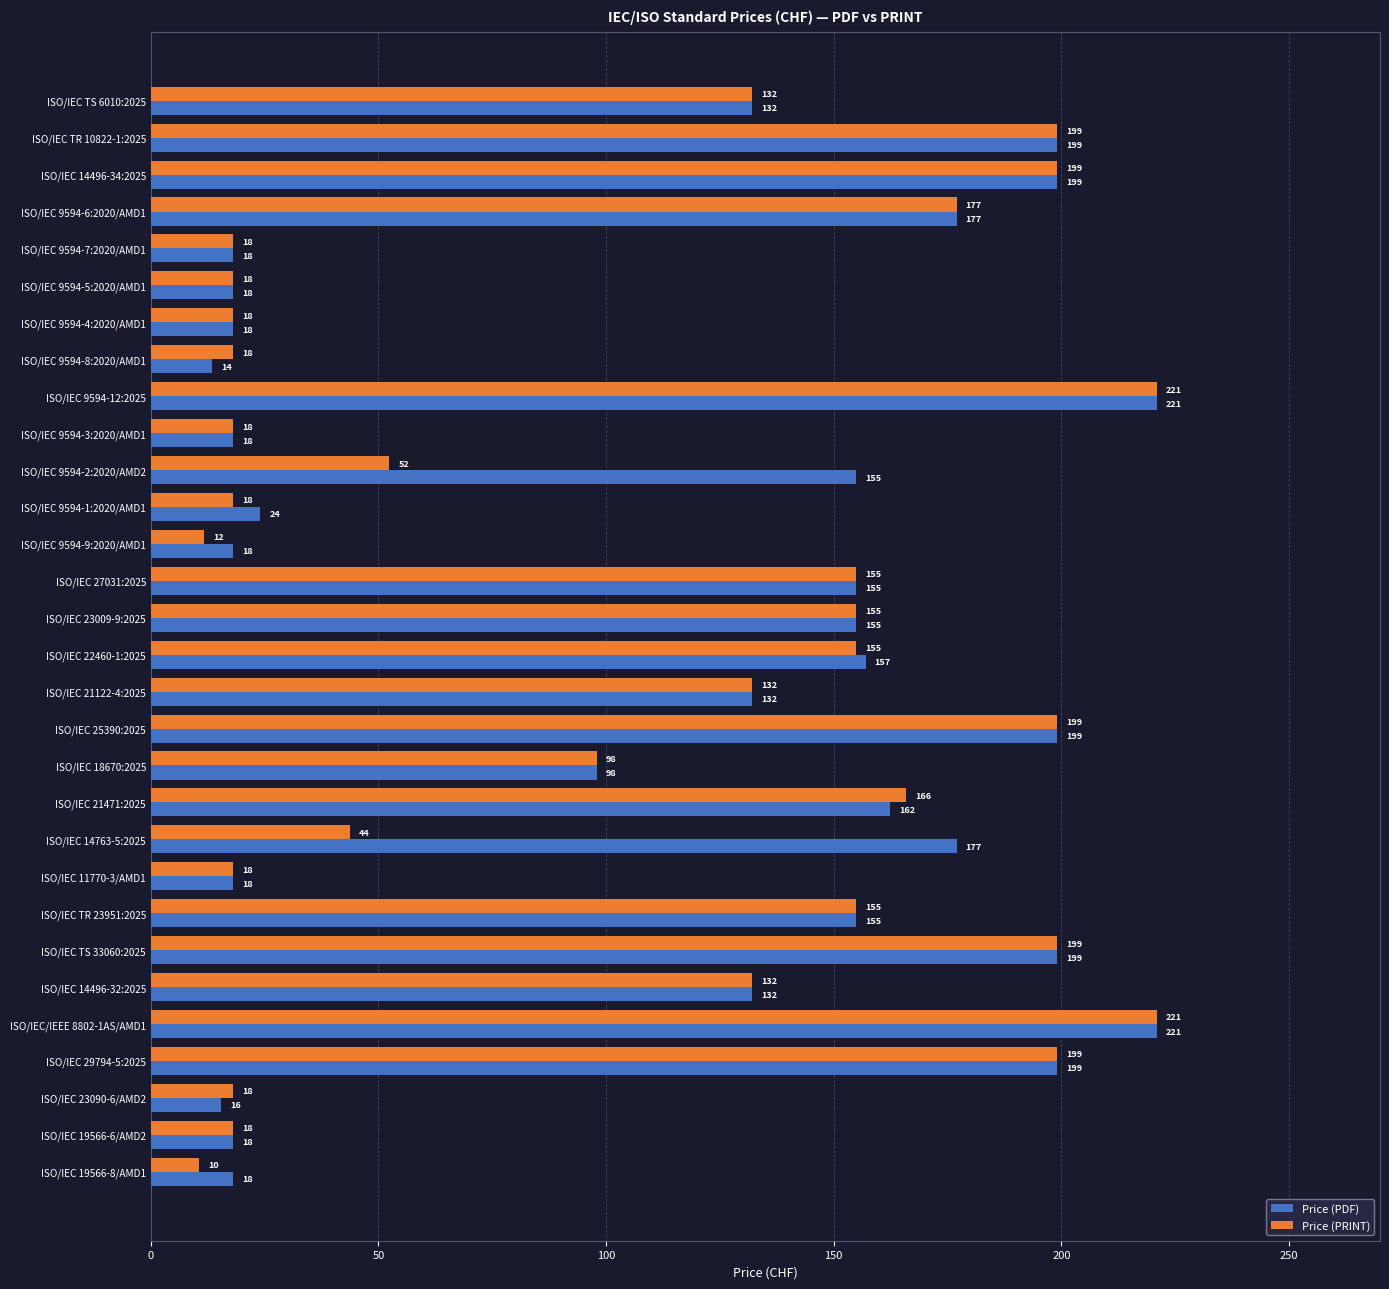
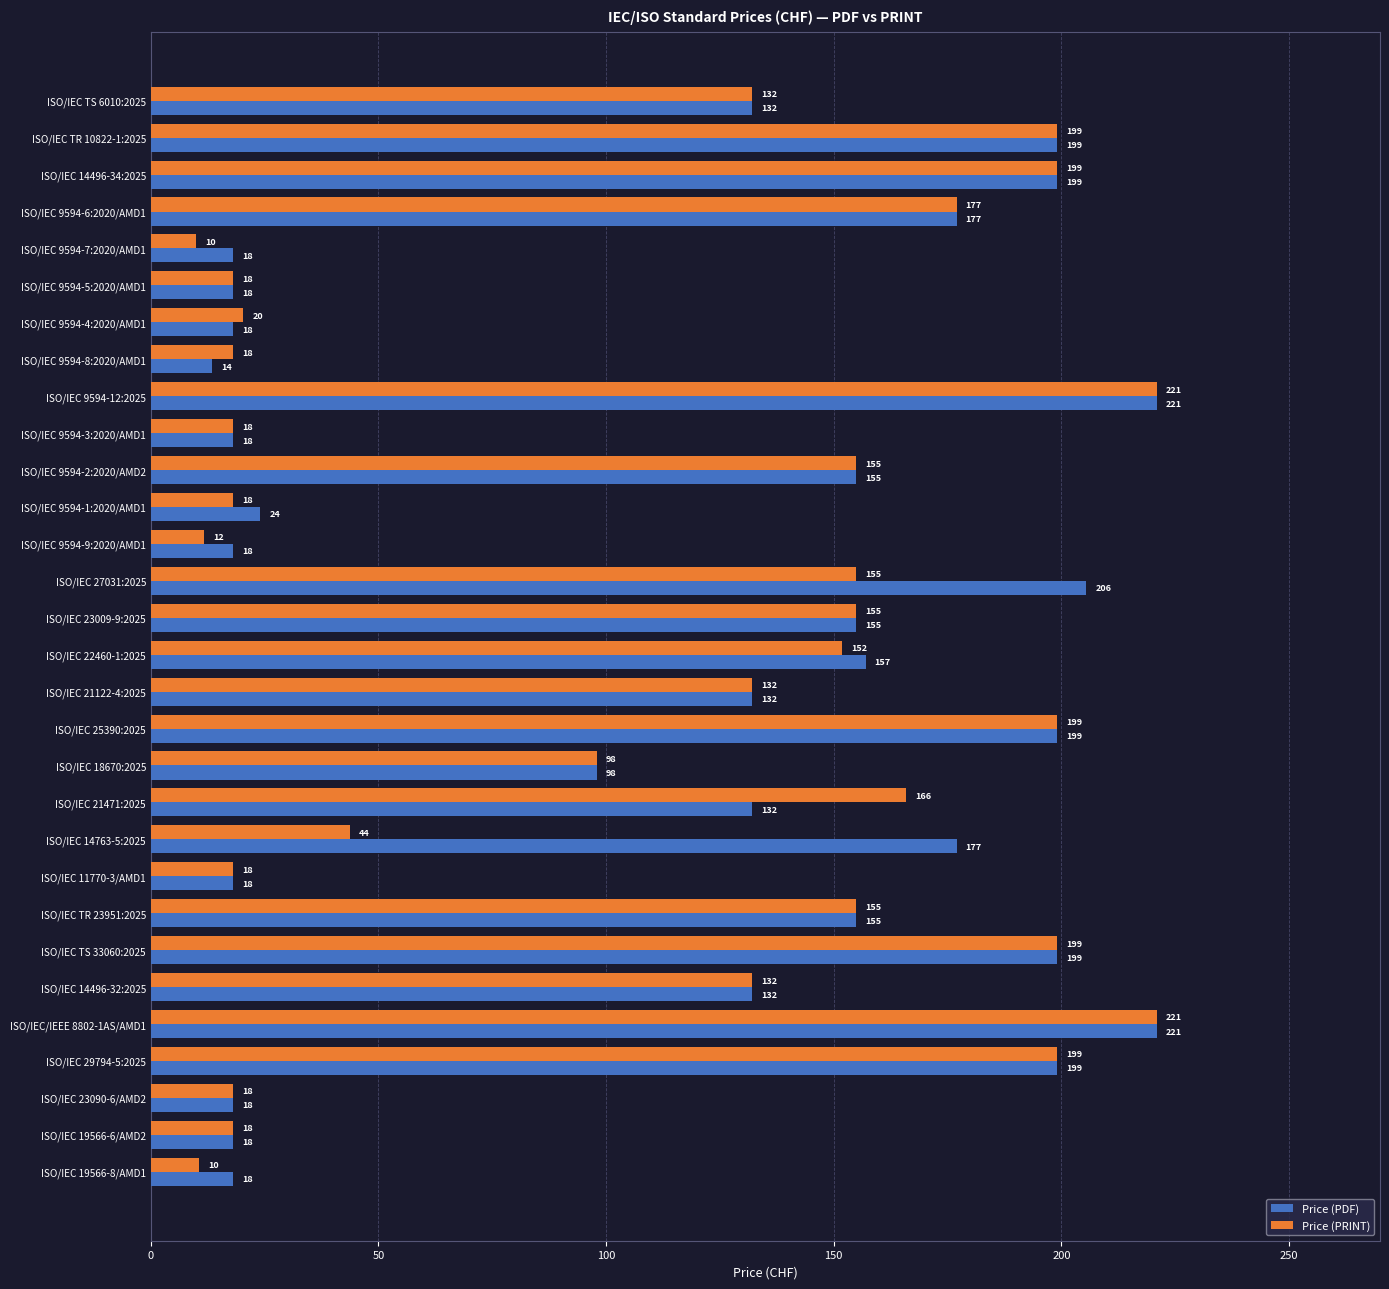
Price (PRINT), ISO/IEC 9594-7:2020/AMD1: 18 -> 10
Price (PRINT), ISO/IEC 9594-4:2020/AMD1: 18 -> 20
Price (PRINT), ISO/IEC 9594-2:2020/AMD2: 52 -> 155
Price (PDF), ISO/IEC 27031:2025: 155 -> 206
Price (PRINT), ISO/IEC 22460-1:2025: 155 -> 152
Price (PDF), ISO/IEC 21471:2025: 162 -> 132
Price (PDF), ISO/IEC 23090-6/AMD2: 16 -> 18
